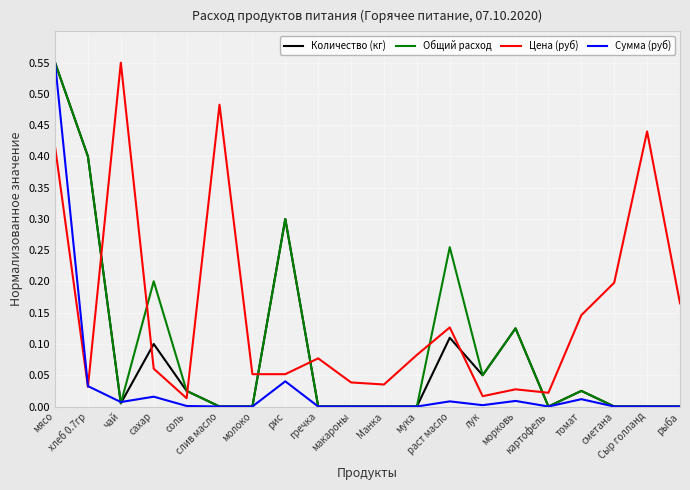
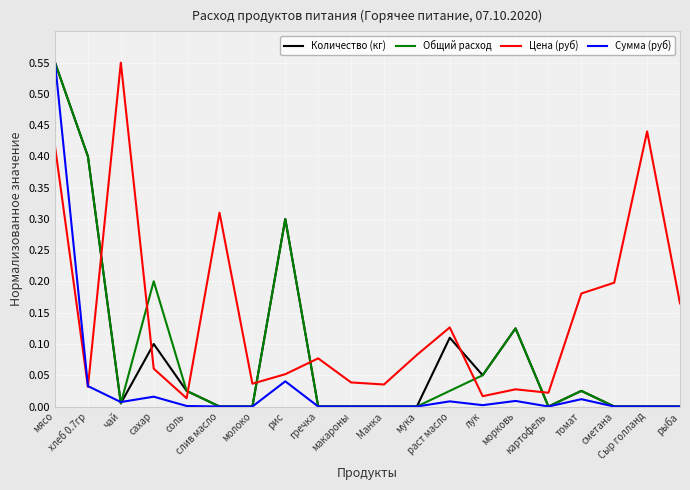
Цена (руб), слив масло: 0.48 -> 0.31
Цена (руб), молоко: 0.05 -> 0.04
Общий расход, раст масло: 0.25 -> 0.03
Цена (руб), томат: 0.15 -> 0.18
